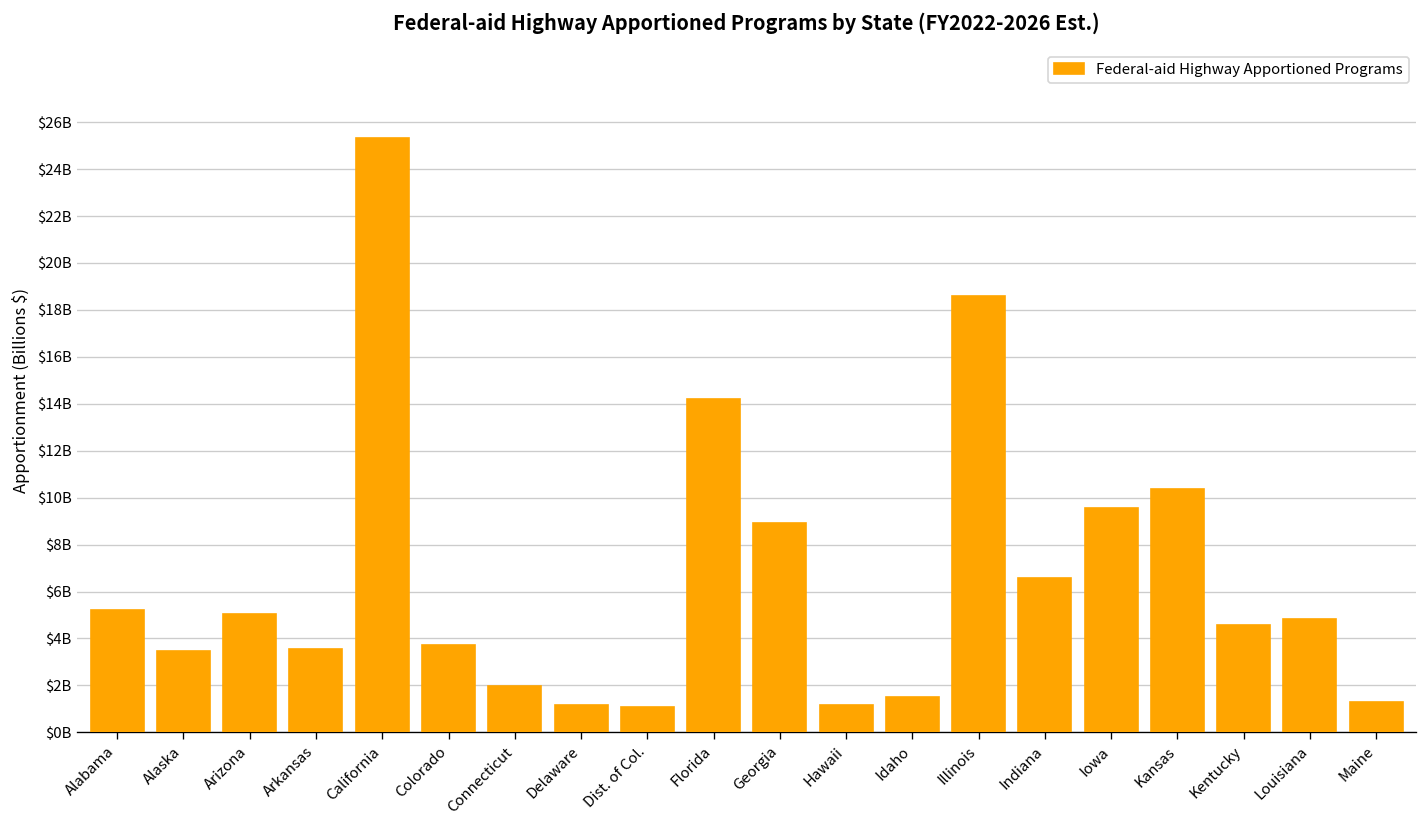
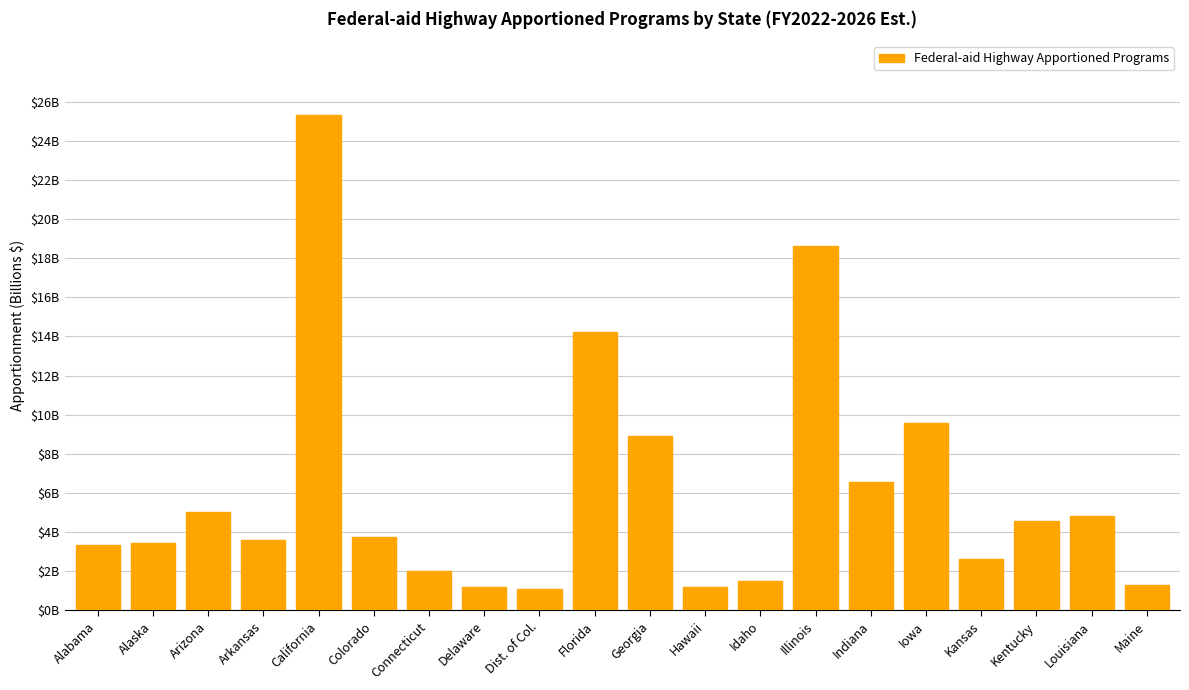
Alabama: $5200000000 -> $3300000000
Kansas: $10400000000 -> $2600000000
